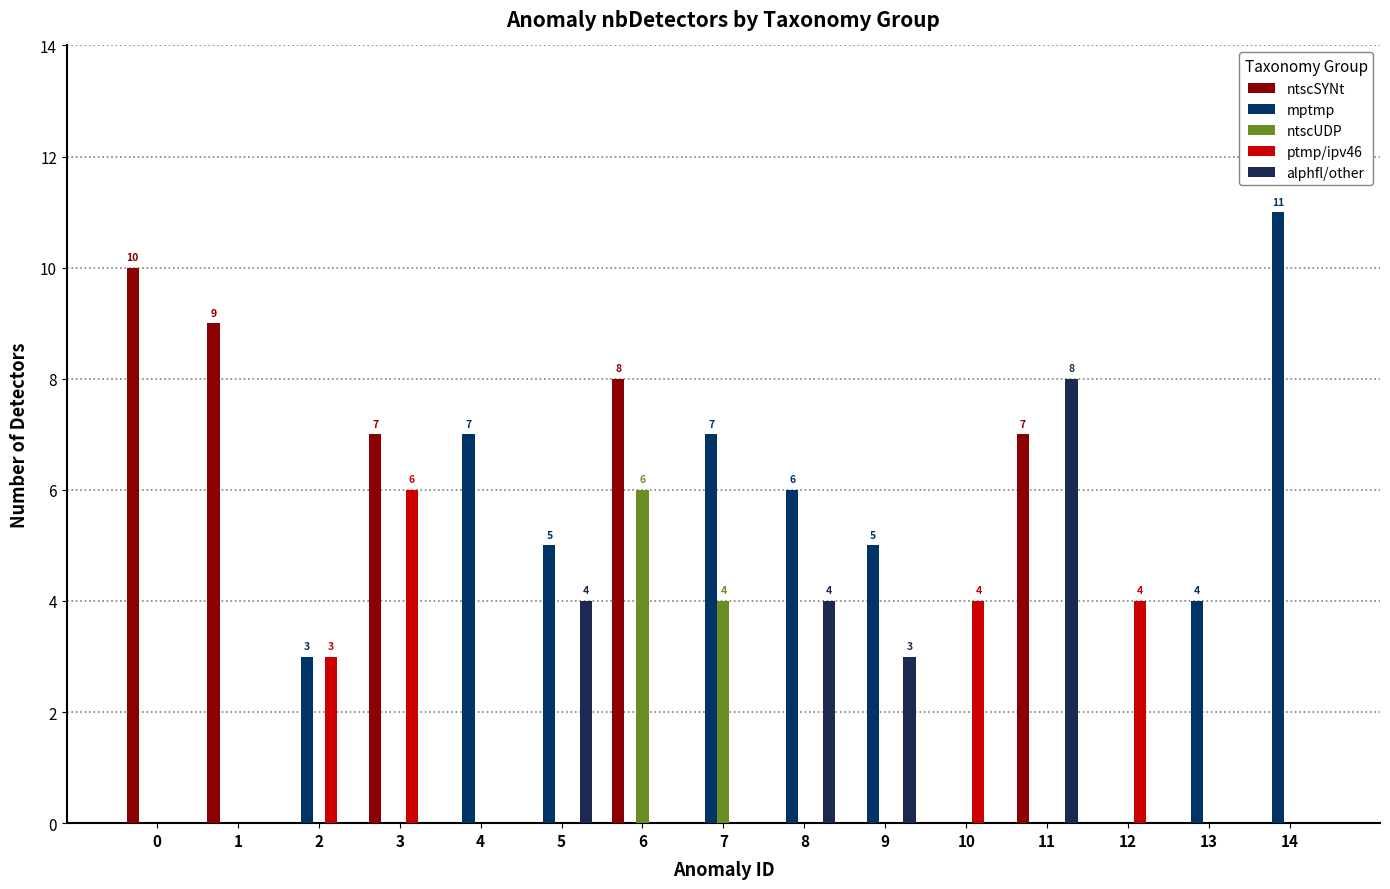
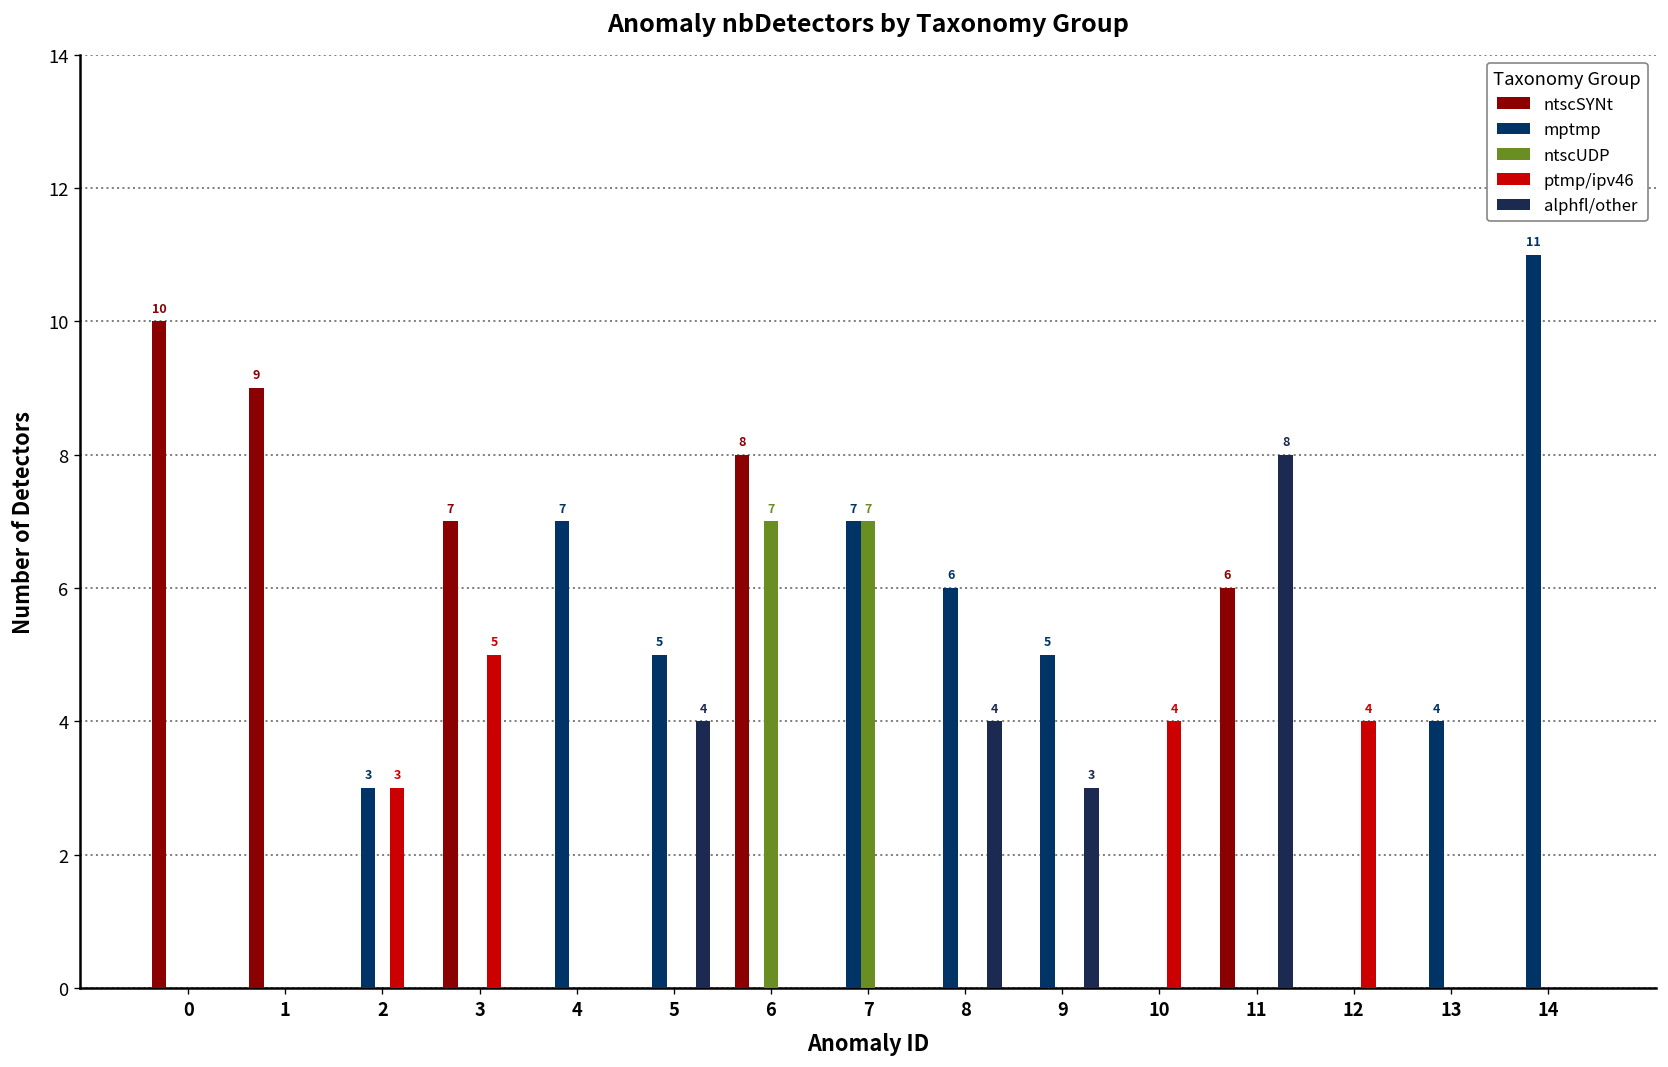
ptmp/ipv46, 3: 6 -> 5
ntscUDP, 6: 6 -> 7
ntscUDP, 7: 4 -> 7
ntscSYNt, 11: 7 -> 6
